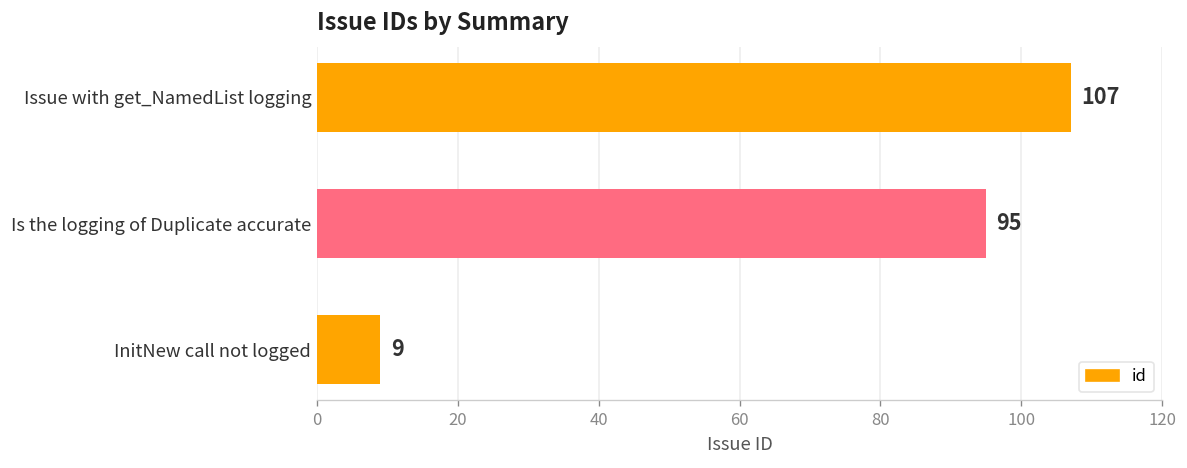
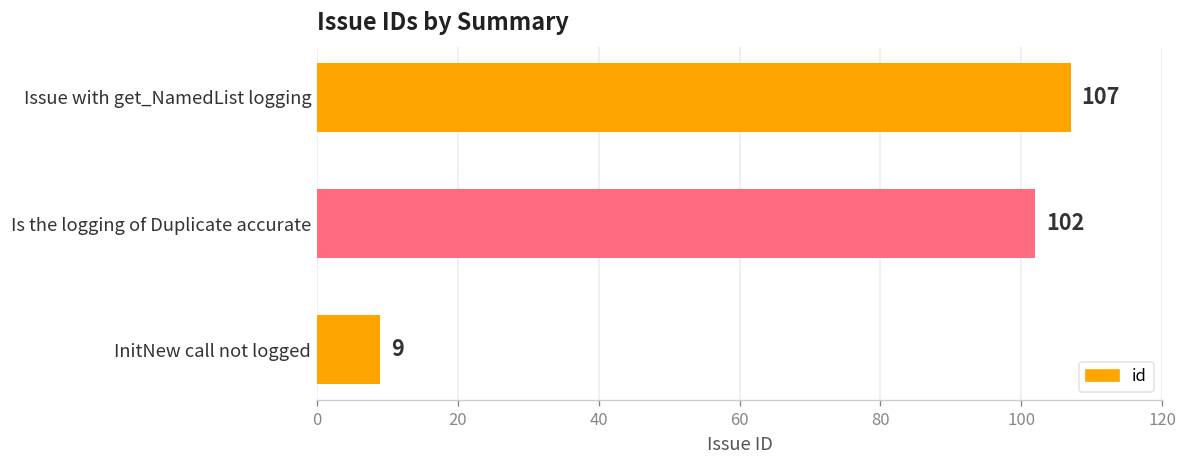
Is the logging of Duplicate accurate: 95 -> 102
